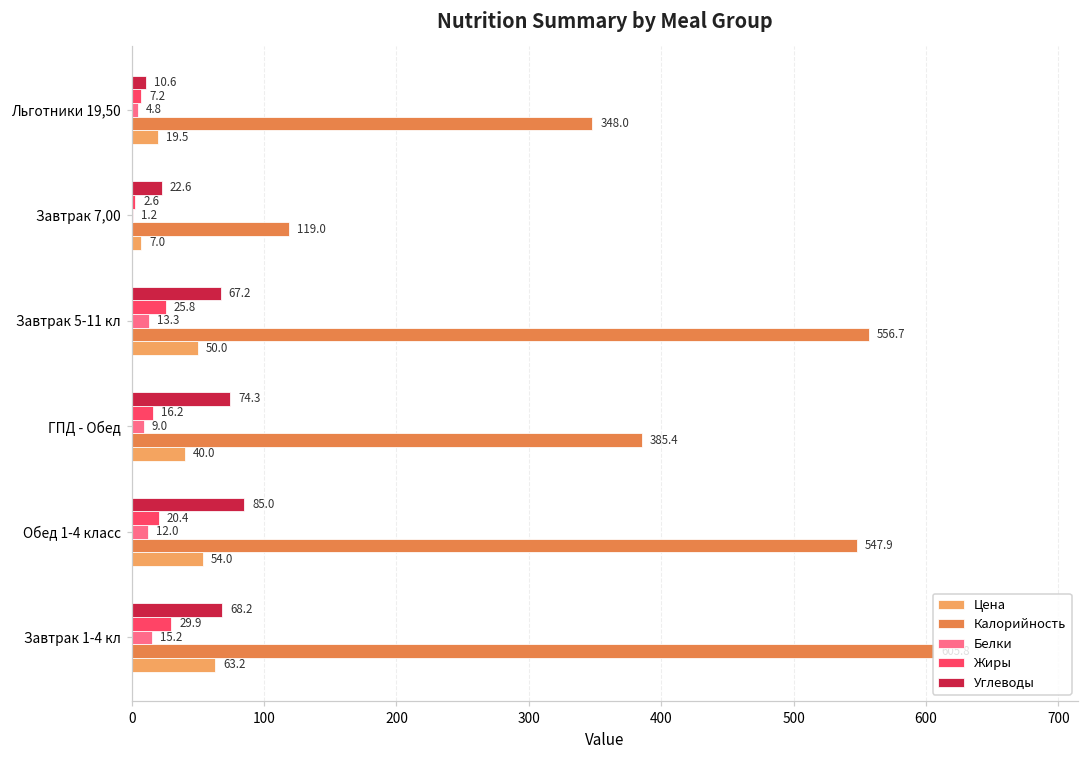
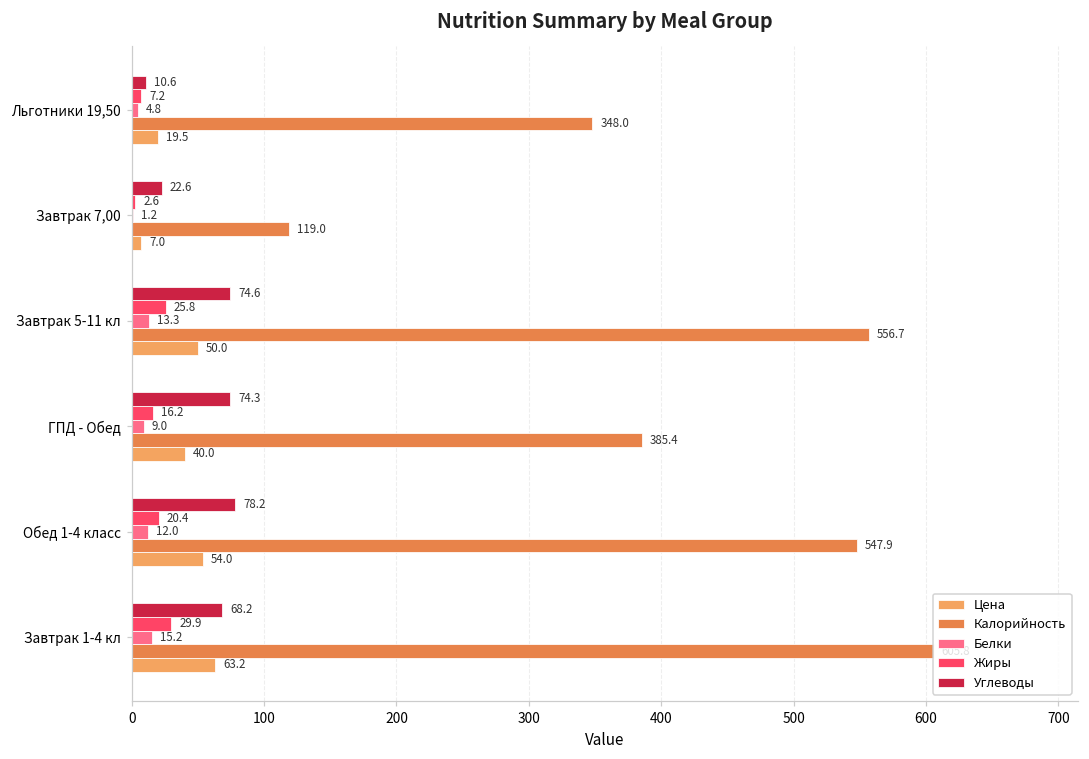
Углеводы, Завтрак 5-11 кл: 67.2 -> 74.6
Углеводы, Обед 1-4 класс: 85.0 -> 78.2
